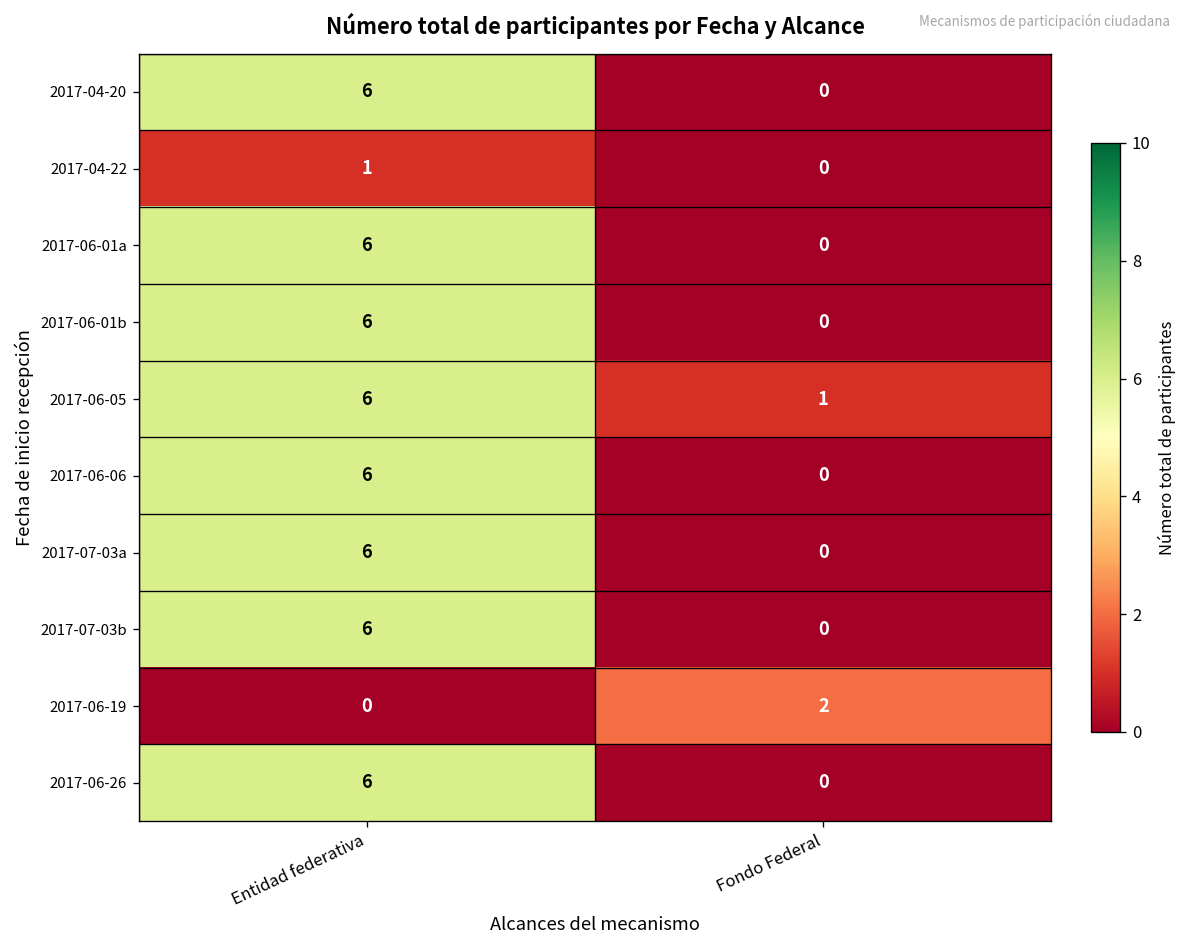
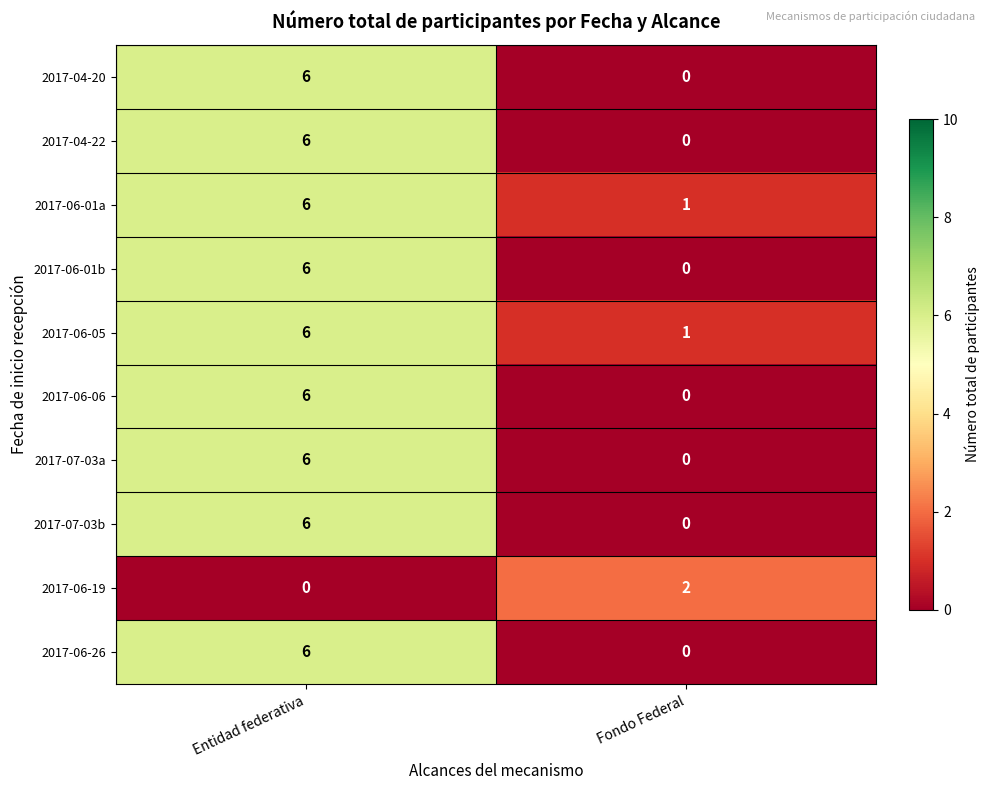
2017-04-22, Entidad federativa: 1 -> 6
2017-06-01a, Fondo Federal: 0 -> 1
